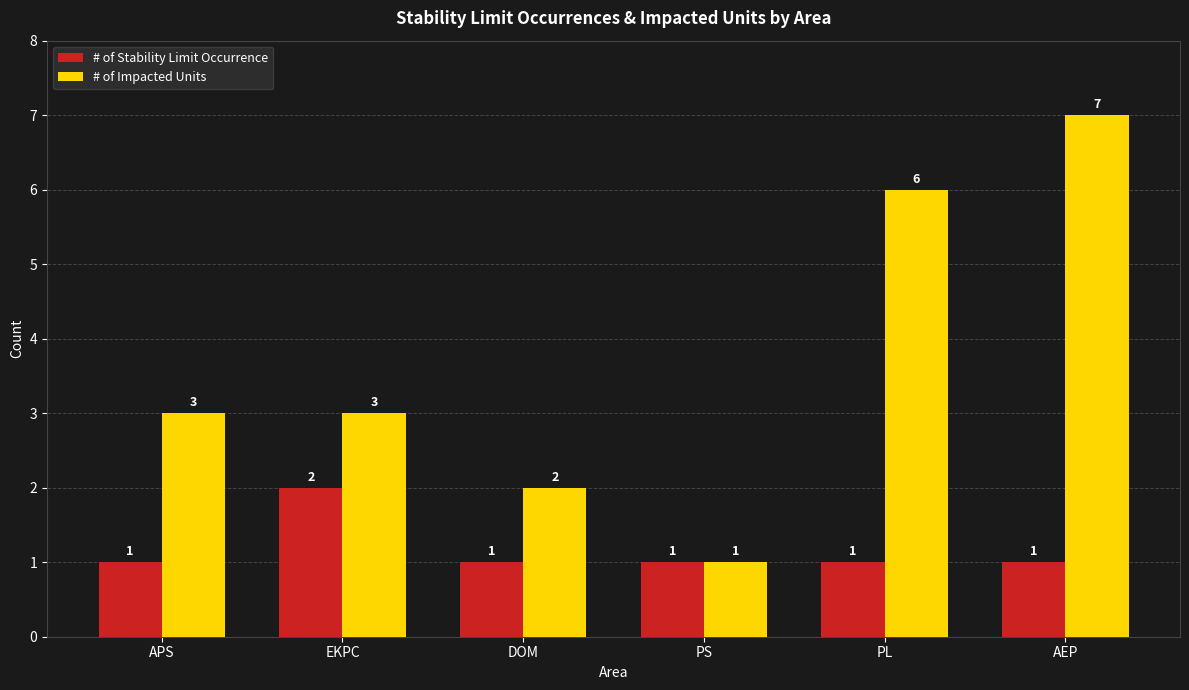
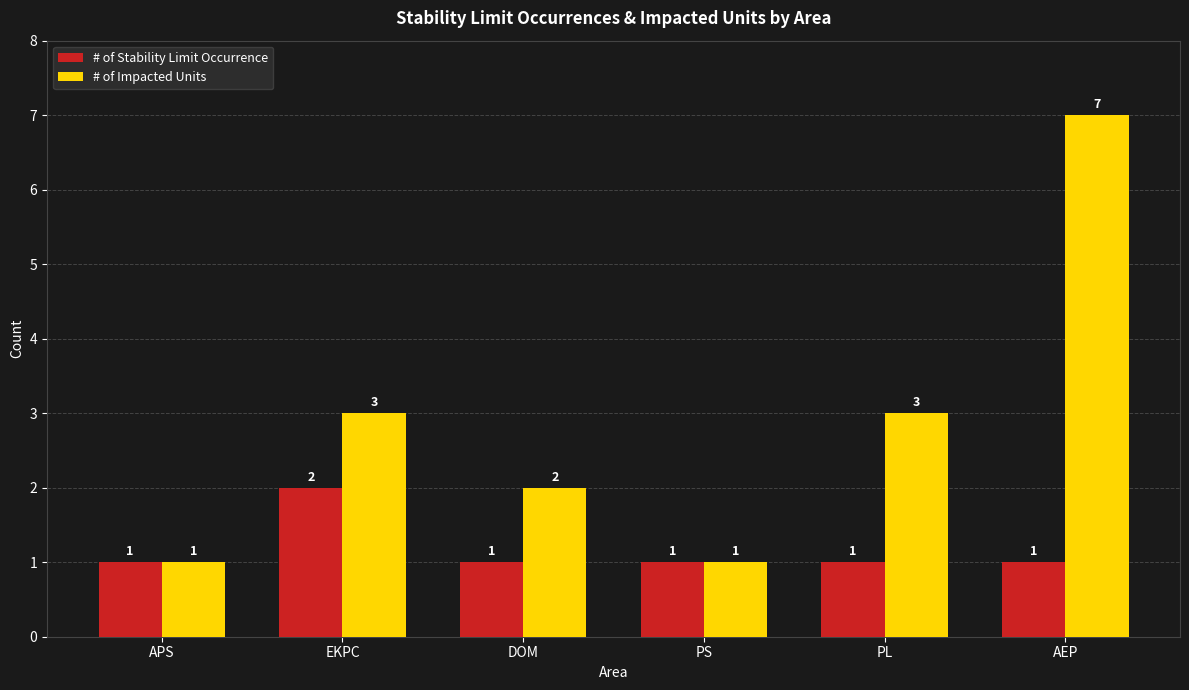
# of Impacted Units, APS: 3 -> 1
# of Impacted Units, PL: 6 -> 3
